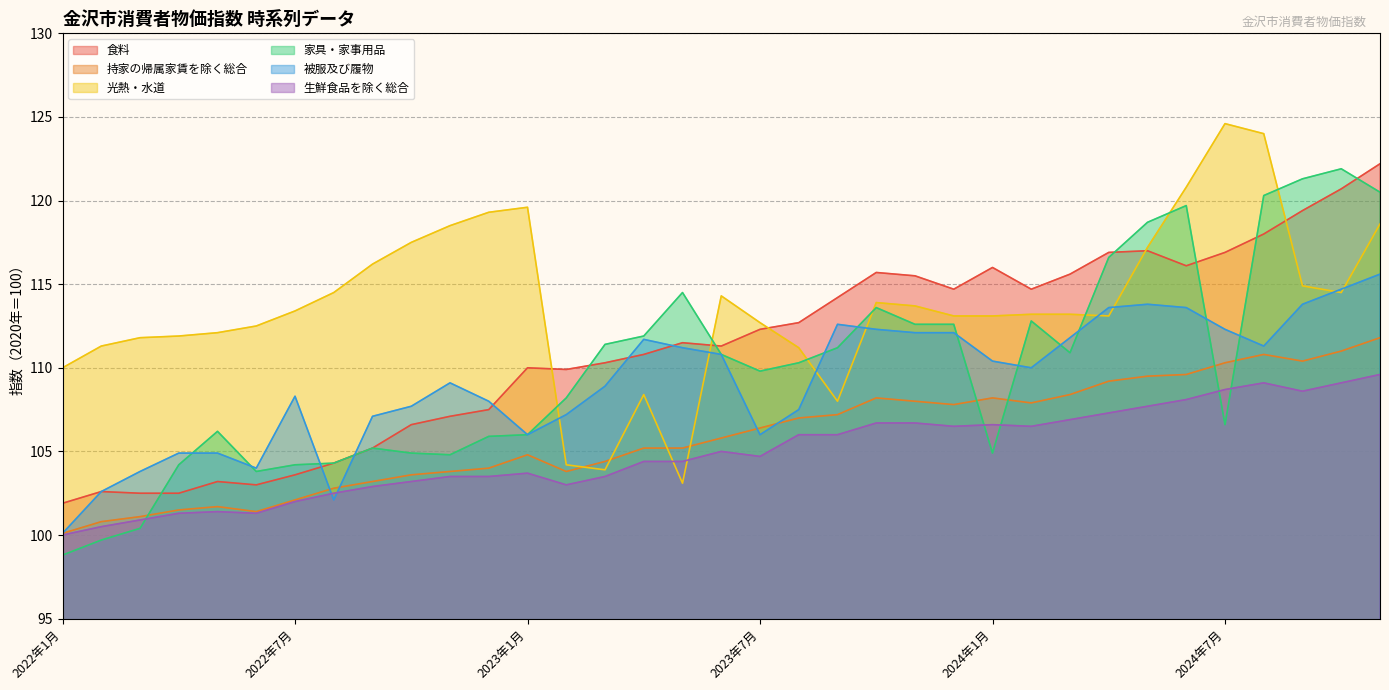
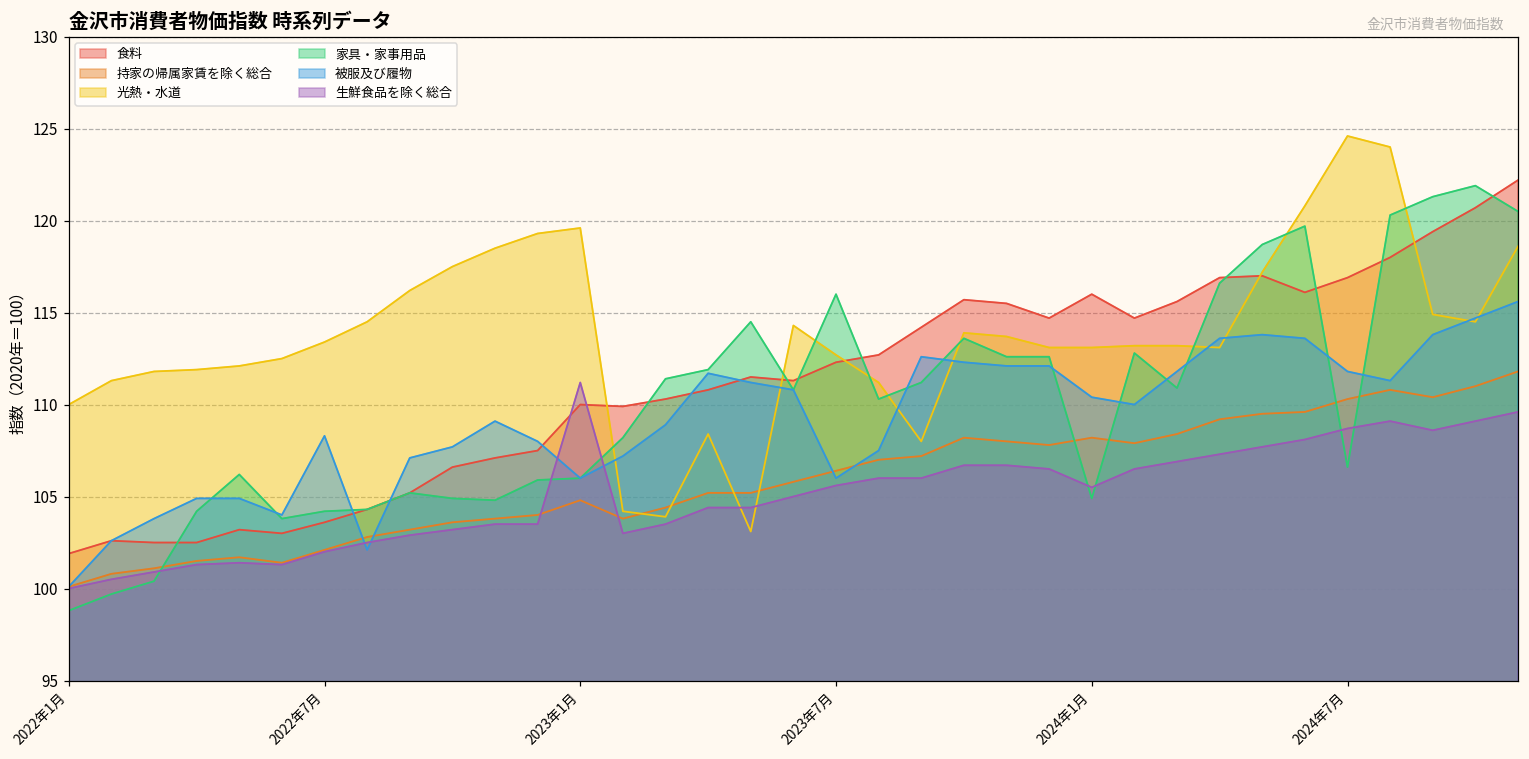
生鮮食品を除く総合, 2023年1月: 103.7 -> 111.2
家具・家事用品, 2023年7月: 109.8 -> 116.0
生鮮食品を除く総合, 2023年7月: 104.7 -> 105.6
生鮮食品を除く総合, 2024年1月: 106.6 -> 105.5
被服及び履物, 2024年7月: 112.3 -> 111.8
